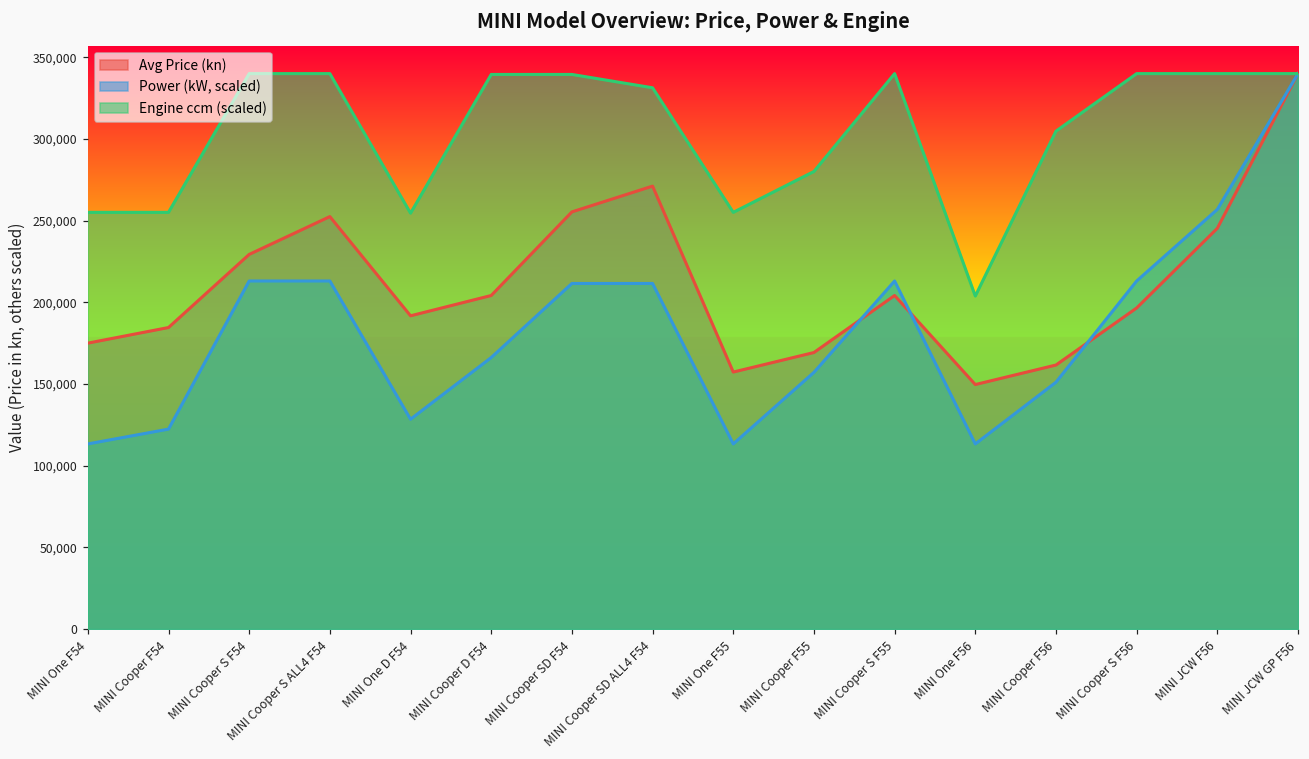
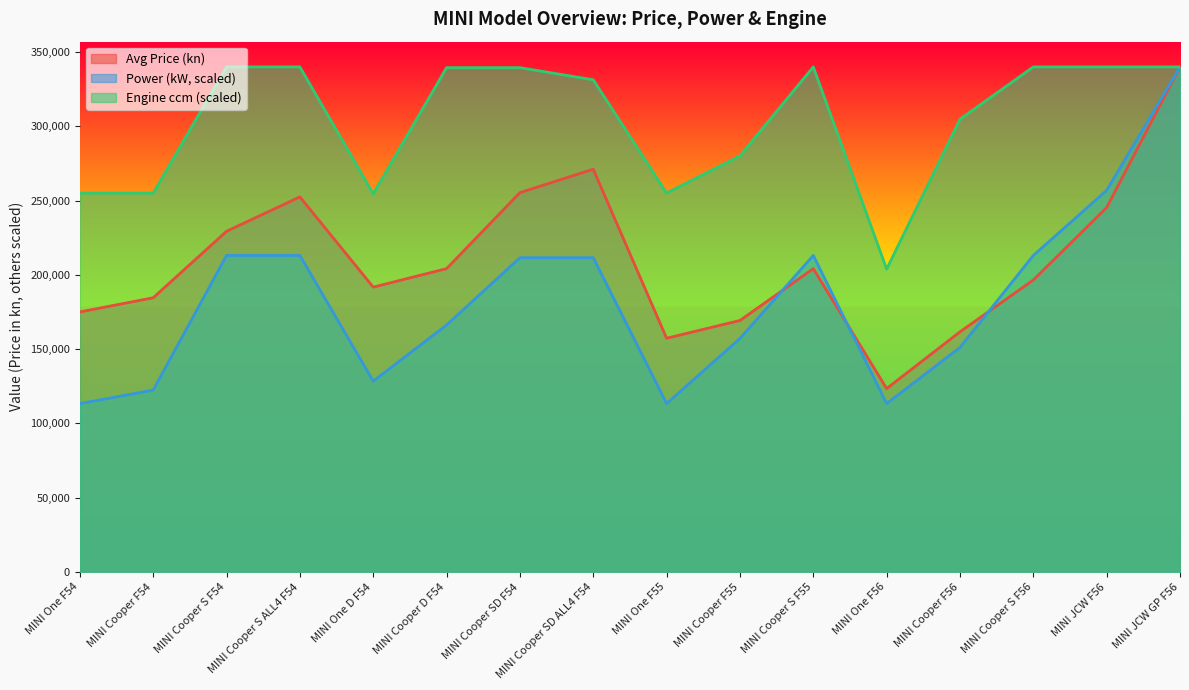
Avg Price (kn), MINI One F56: 150,000 -> 123,000
